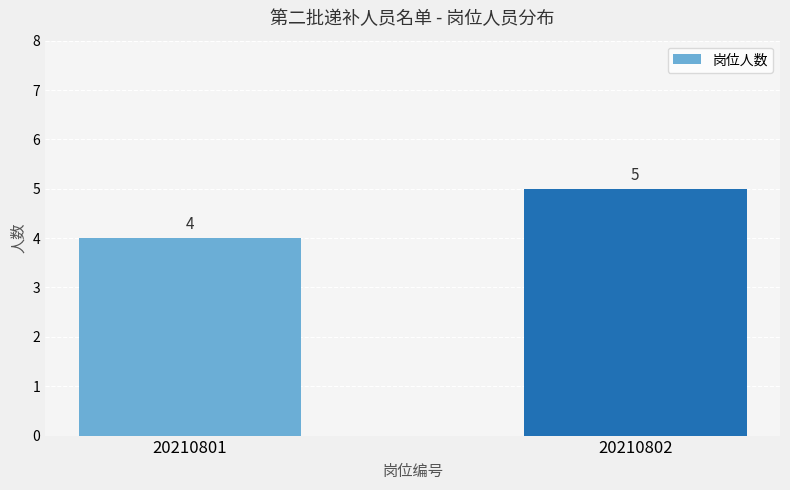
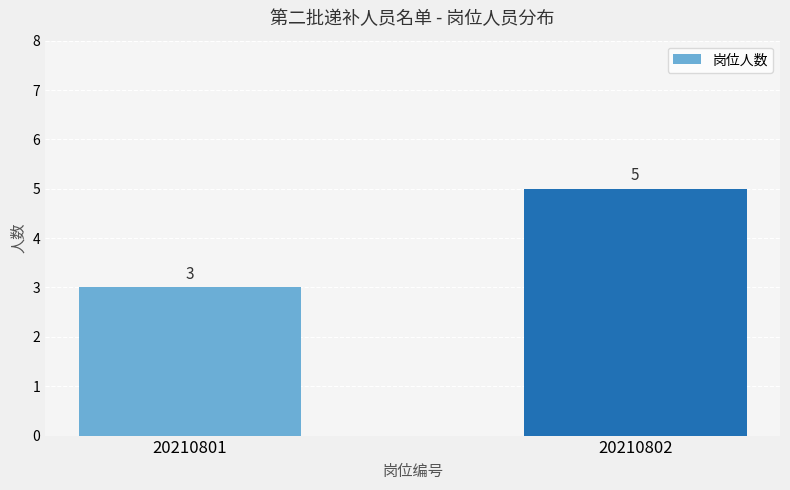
20210801: 4 -> 3
